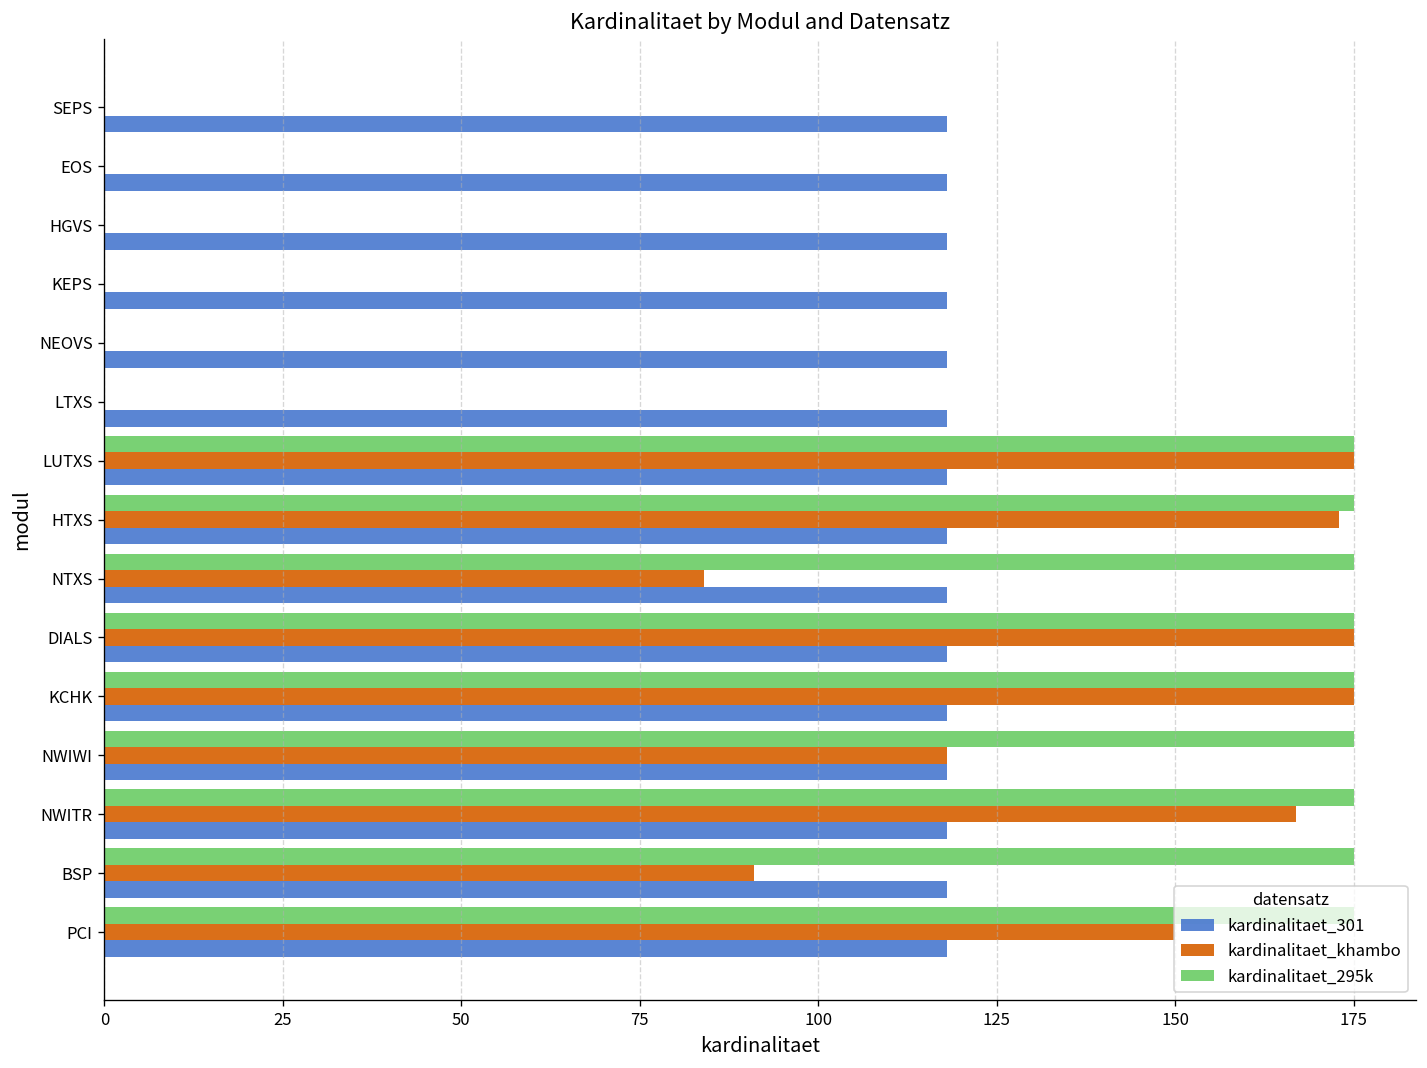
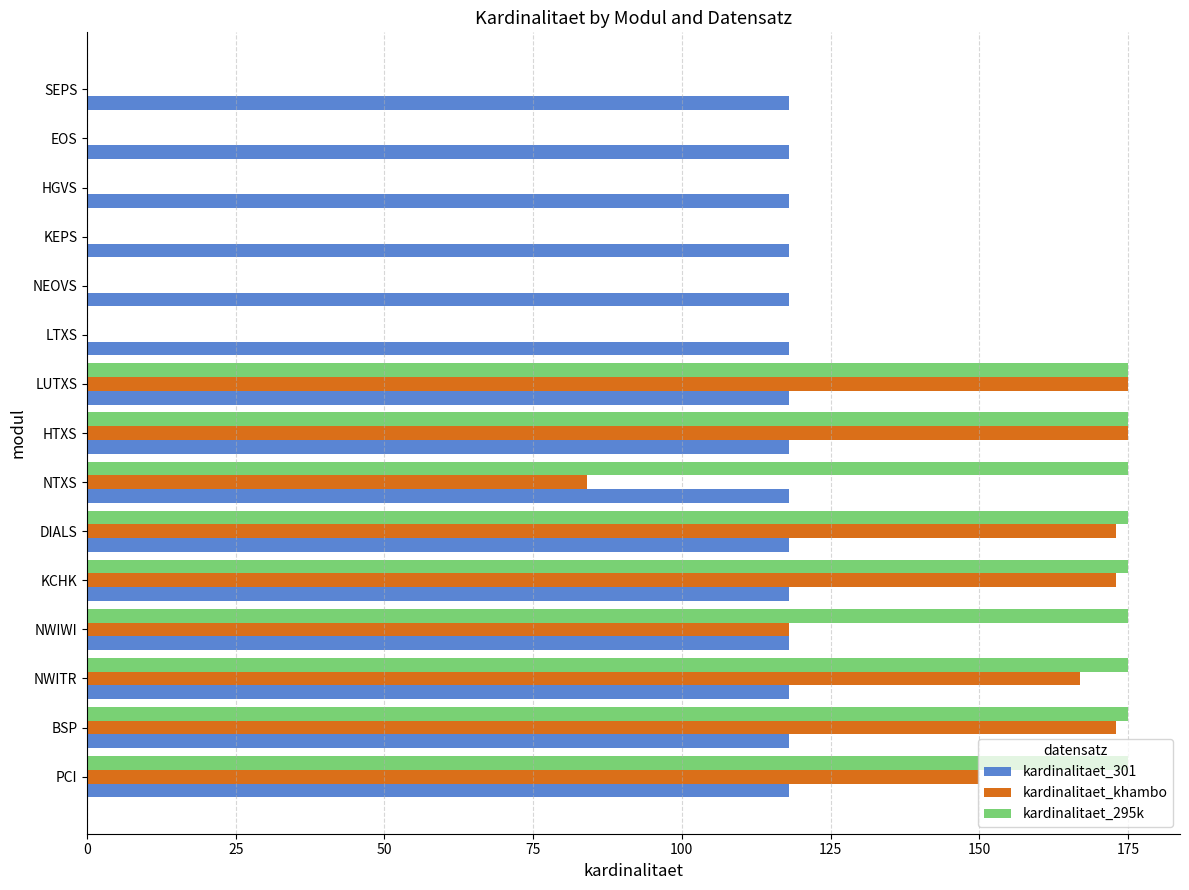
kardinalitaet_khambo, HTXS: 173 -> 175
kardinalitaet_khambo, DIALS: 175 -> 173
kardinalitaet_khambo, KCHK: 175 -> 173
kardinalitaet_khambo, BSP: 91 -> 173
